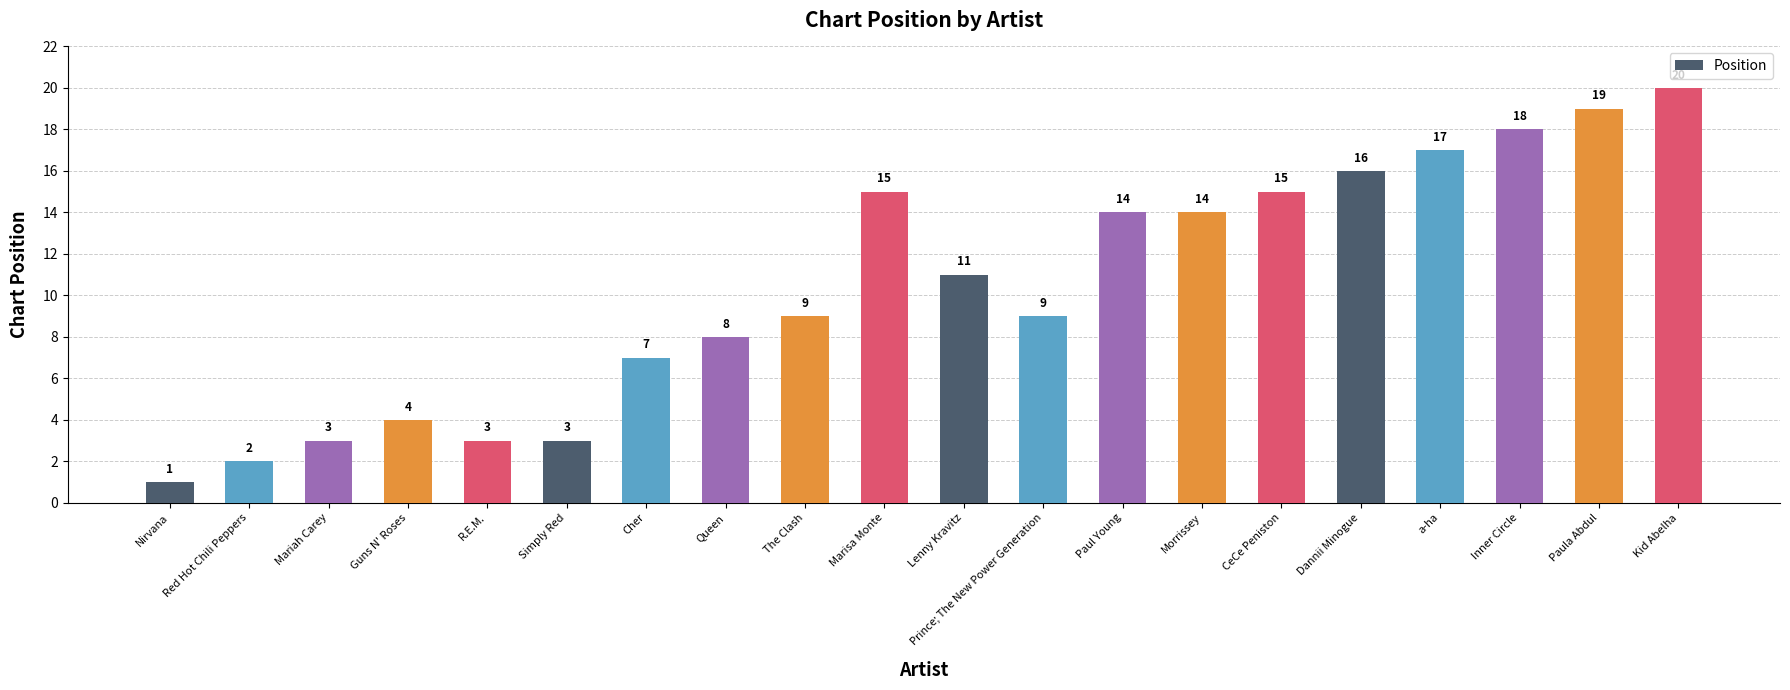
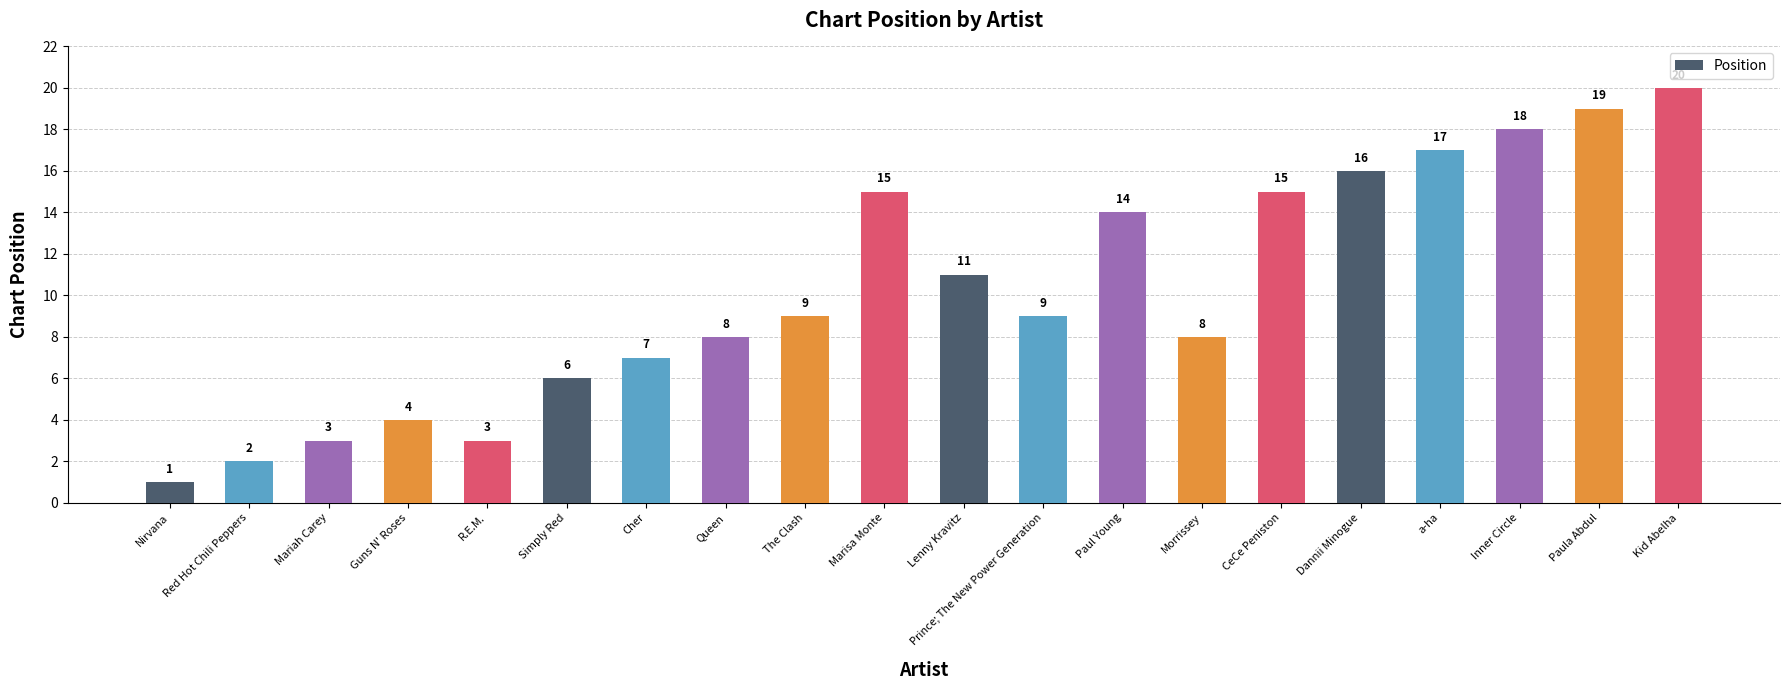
Simply Red: 3 -> 6
Morrissey: 14 -> 8
